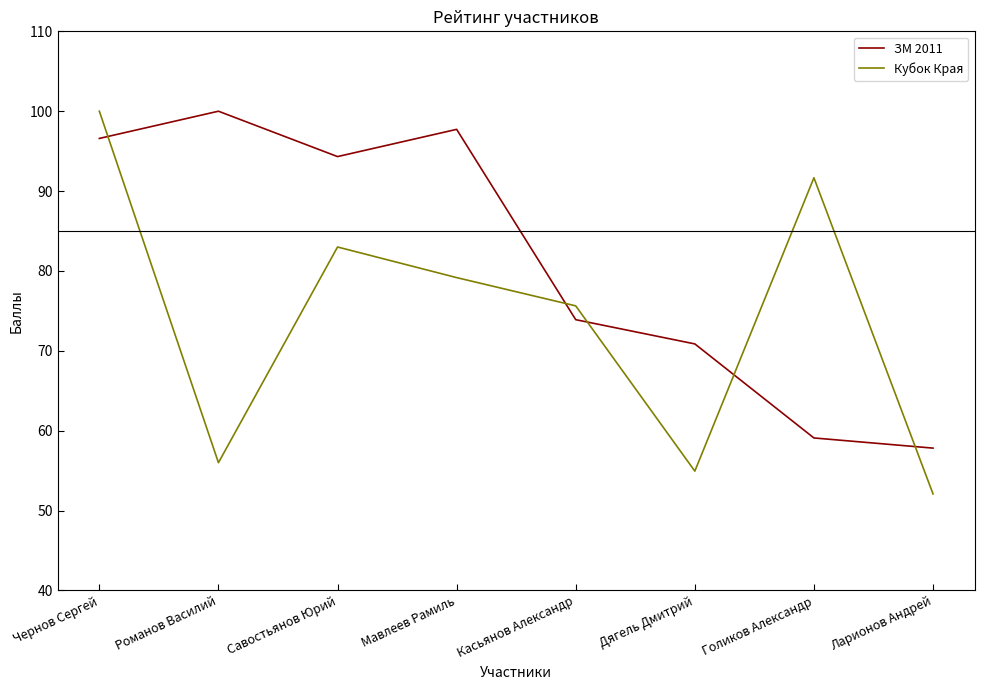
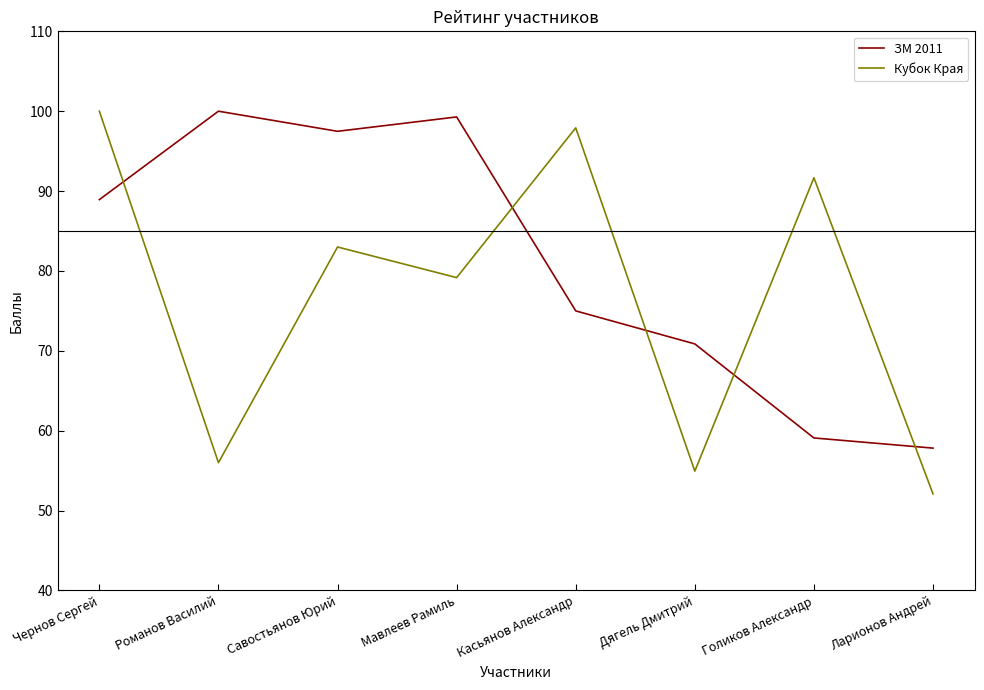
ЗМ 2011, Чернов Сергей: 97 -> 89
ЗМ 2011, Савостьянов Юрий: 94 -> 97
ЗМ 2011, Мавлеев Рамиль: 98 -> 99
ЗМ 2011, Касьянов Александр: 74 -> 75
Кубок Края, Касьянов Александр: 76 -> 98
